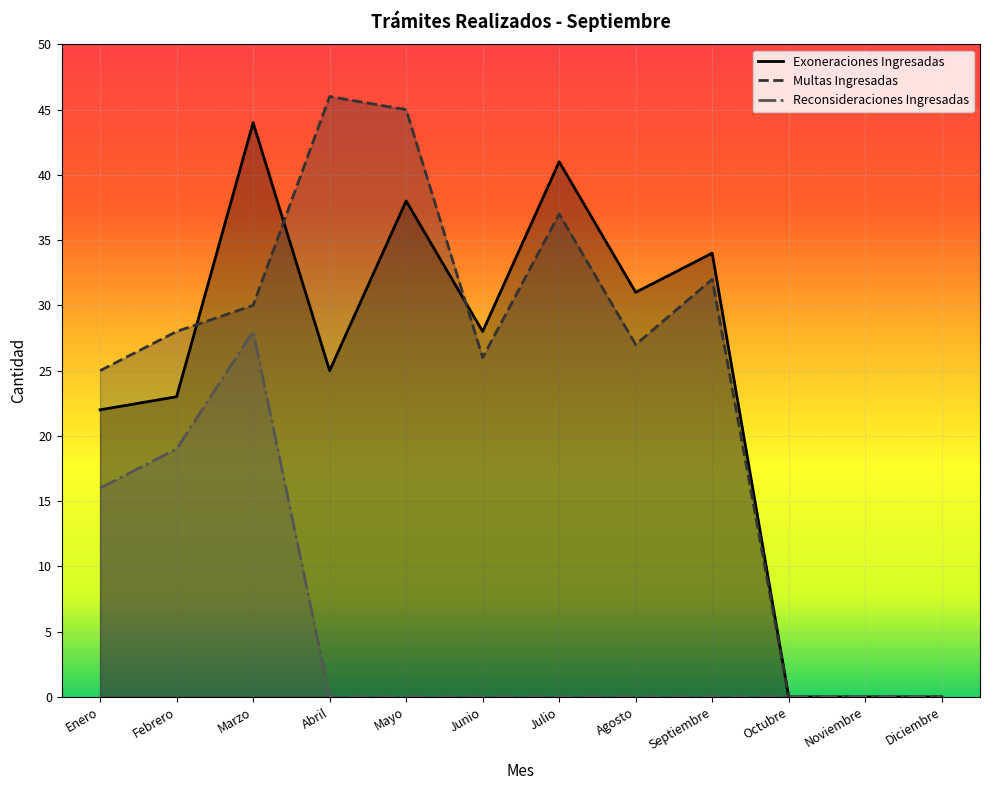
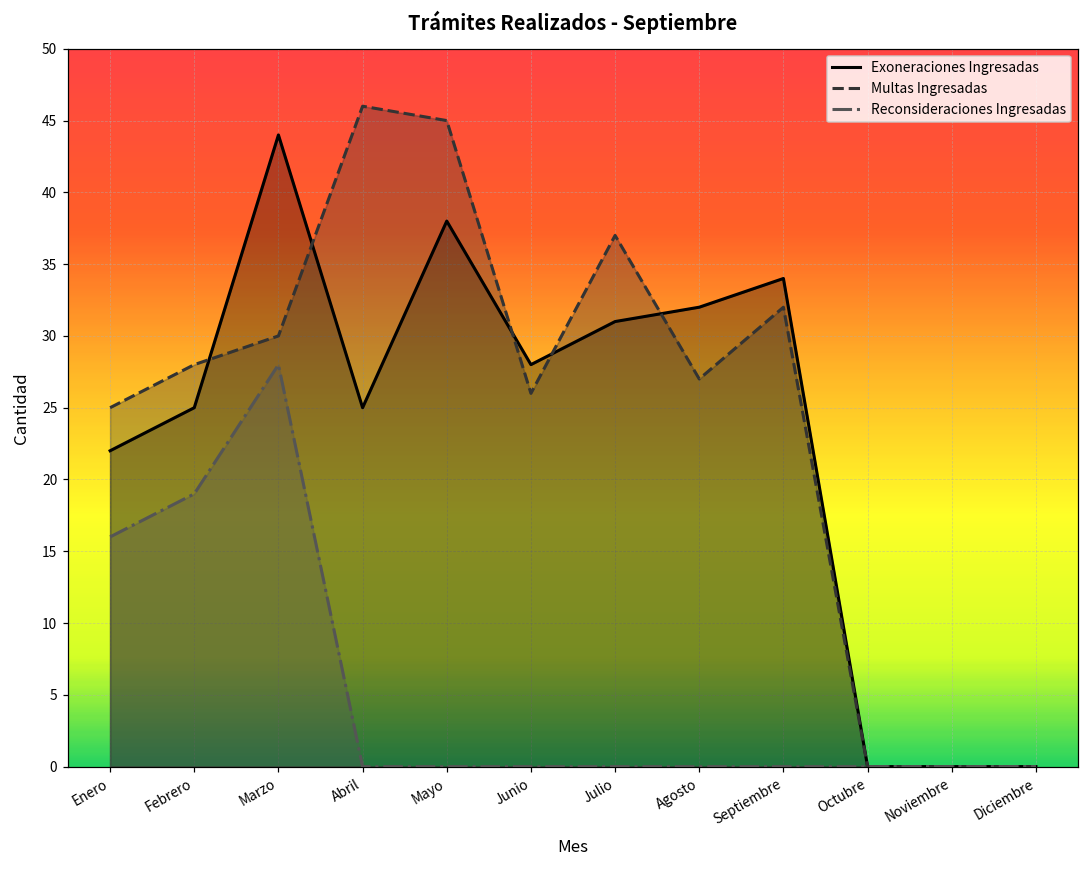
Exoneraciones Ingresadas, Febrero: 23 -> 25
Exoneraciones Ingresadas, Julio: 41 -> 31
Exoneraciones Ingresadas, Agosto: 31 -> 32
